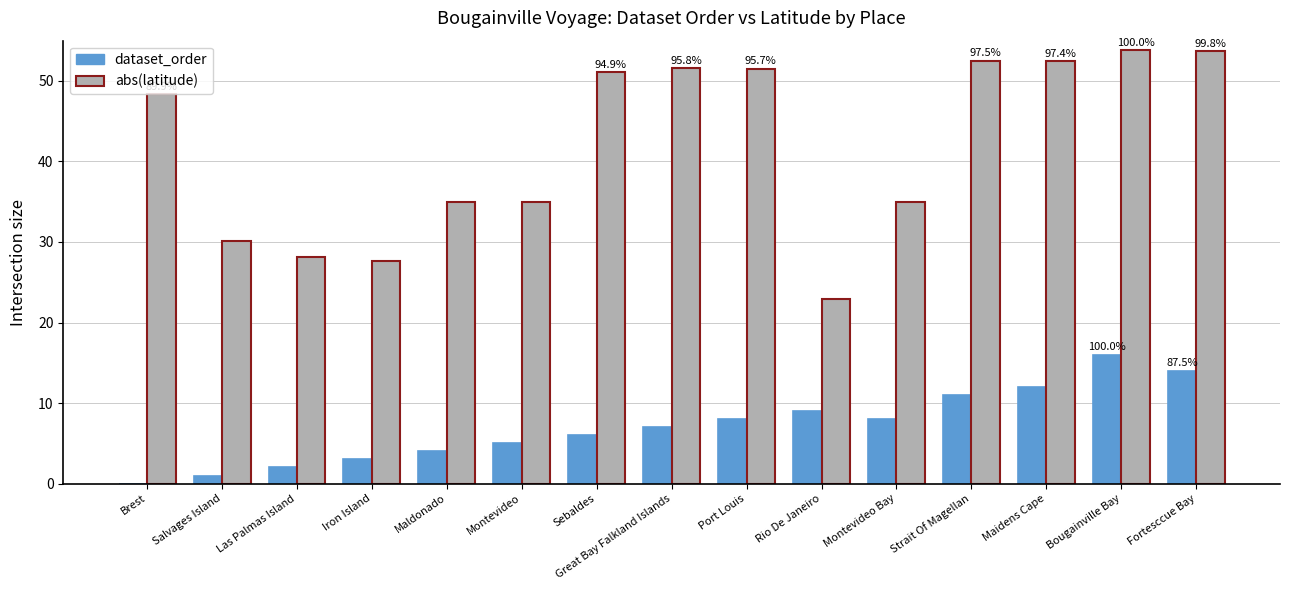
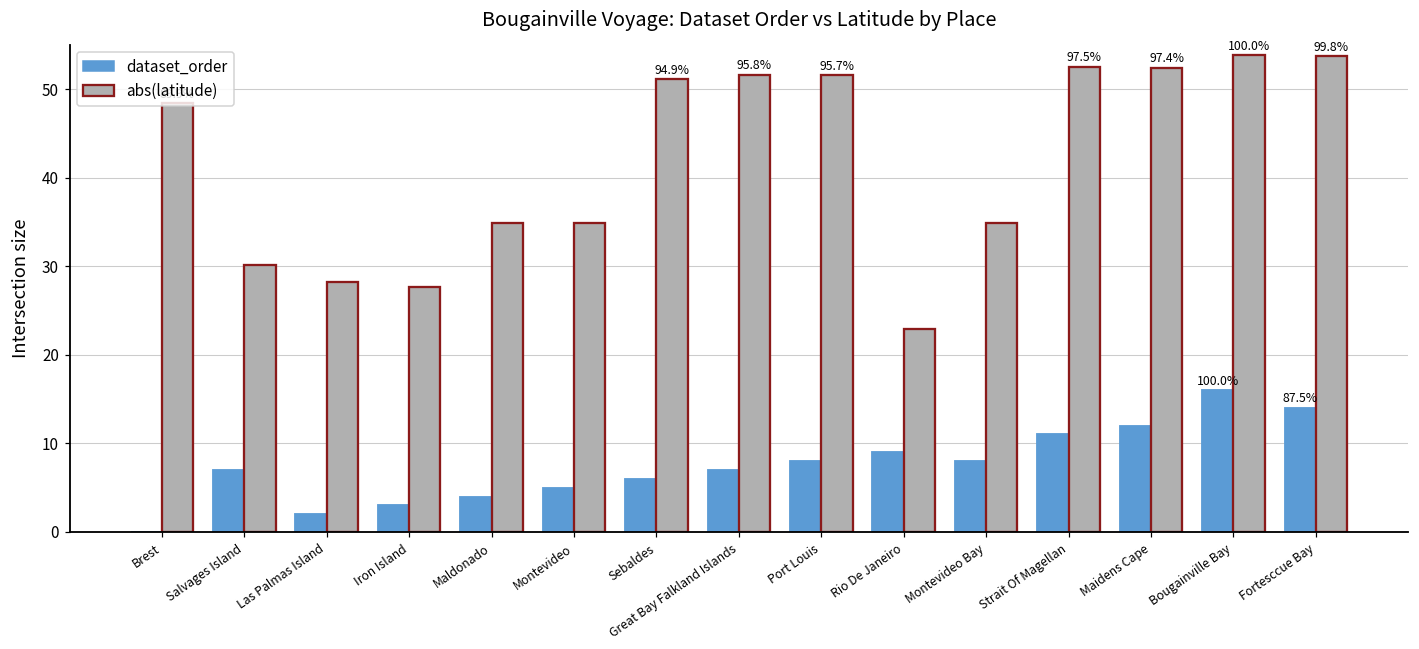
dataset_order, Salvages Island: 1 -> 7
